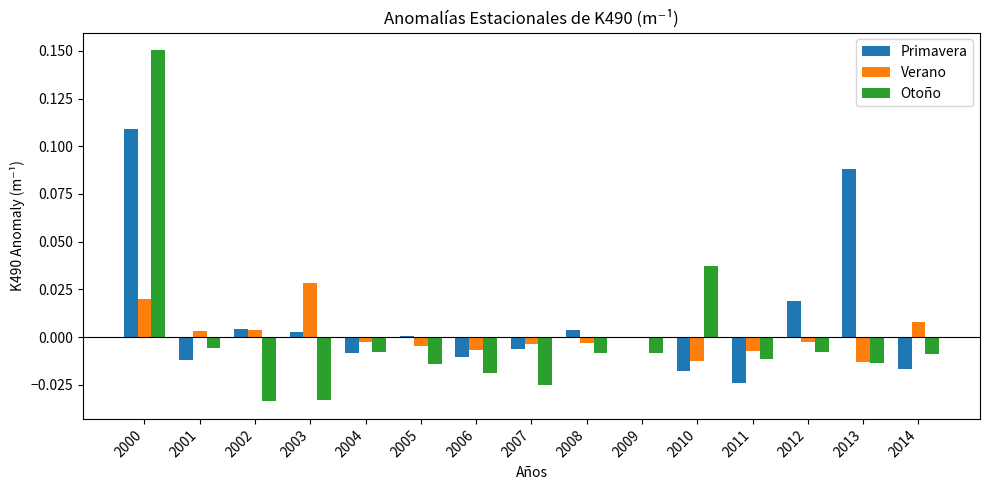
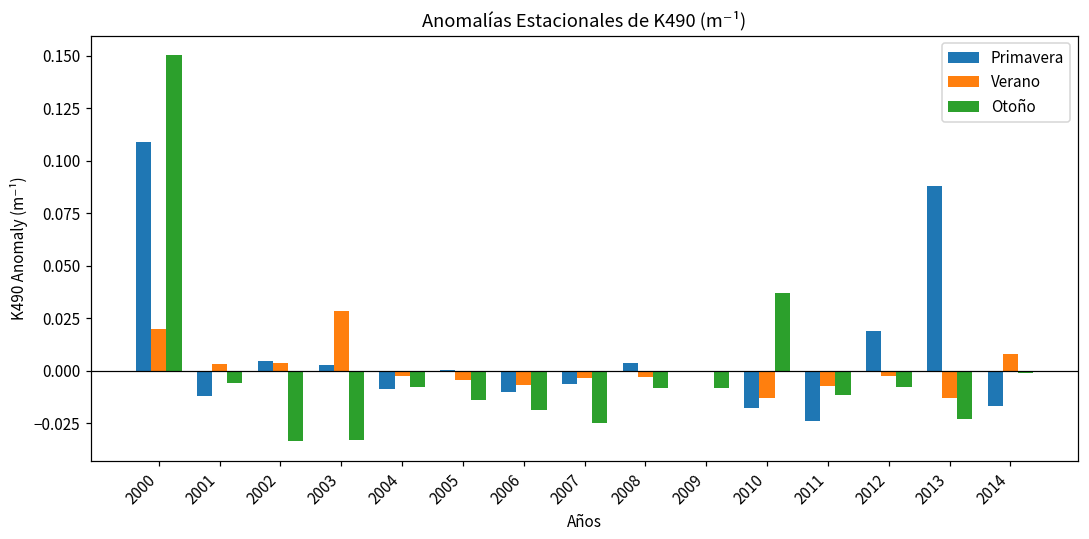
Otoño, 2013: -0.013 -> -0.023
Otoño, 2014: -0.009 -> -0.001
